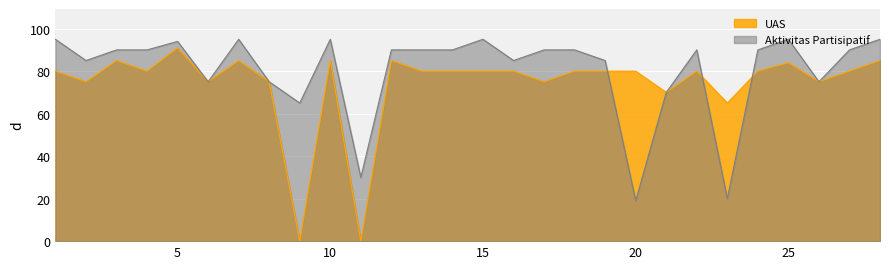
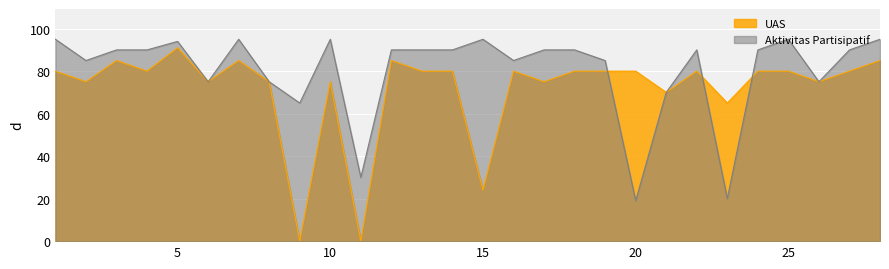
UAS, 10: 85 -> 75
UAS, 15: 80 -> 24
UAS, 25: 84 -> 80
